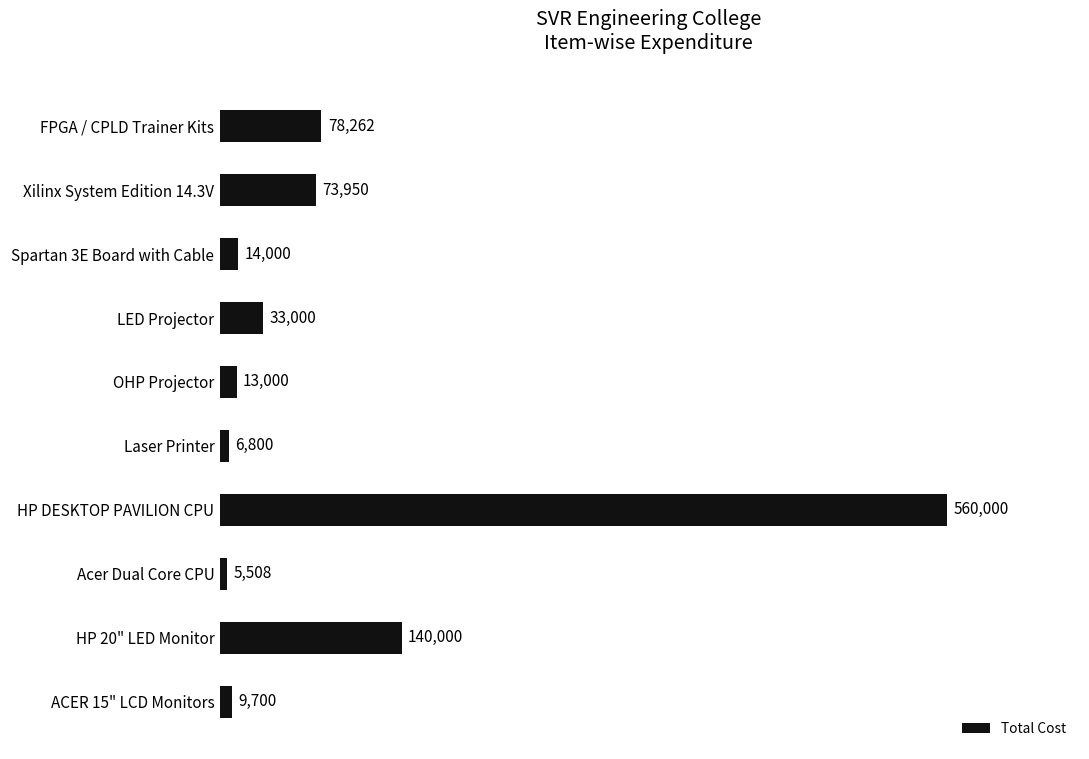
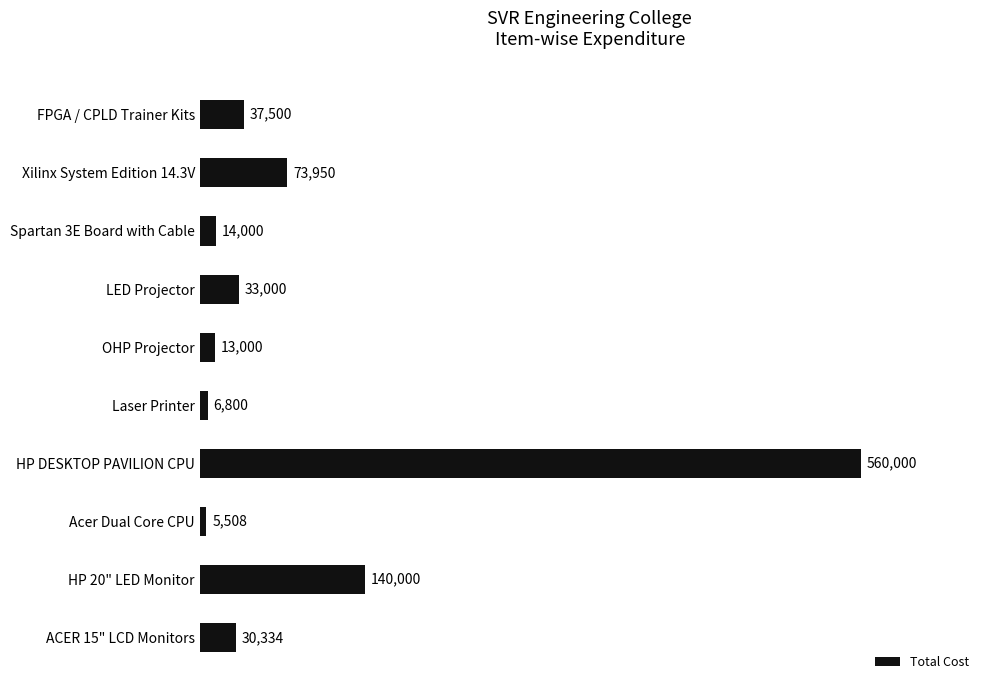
FPGA / CPLD Trainer Kits: 78,262 -> 37,500
ACER 15" LCD Monitors: 9,700 -> 30,334
